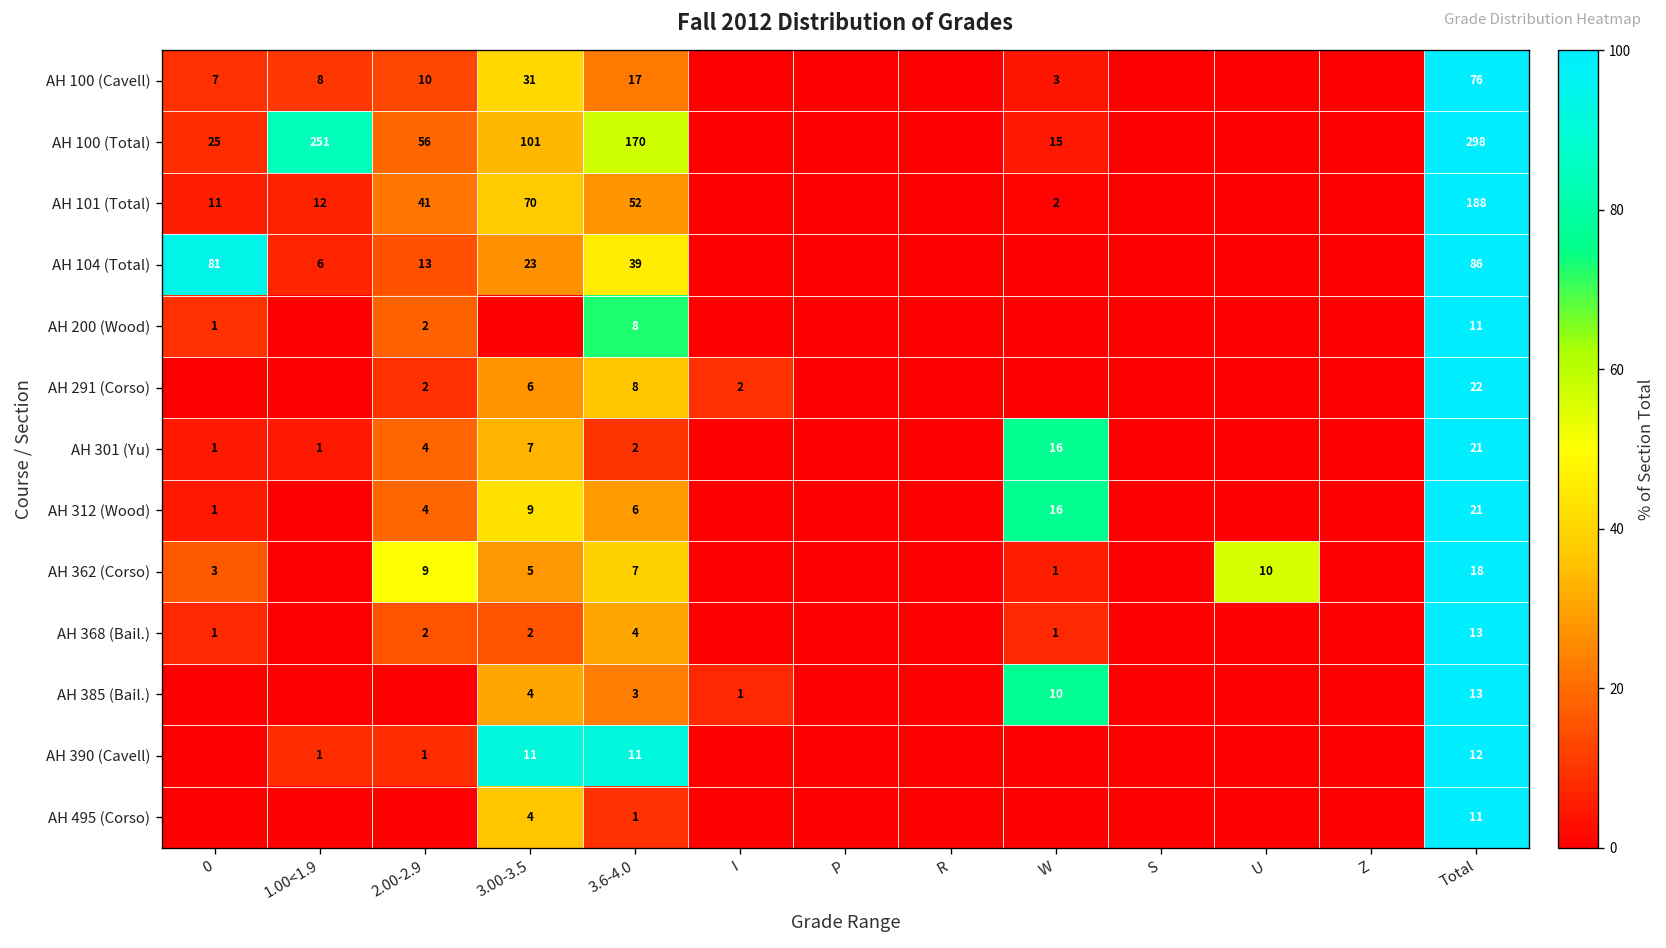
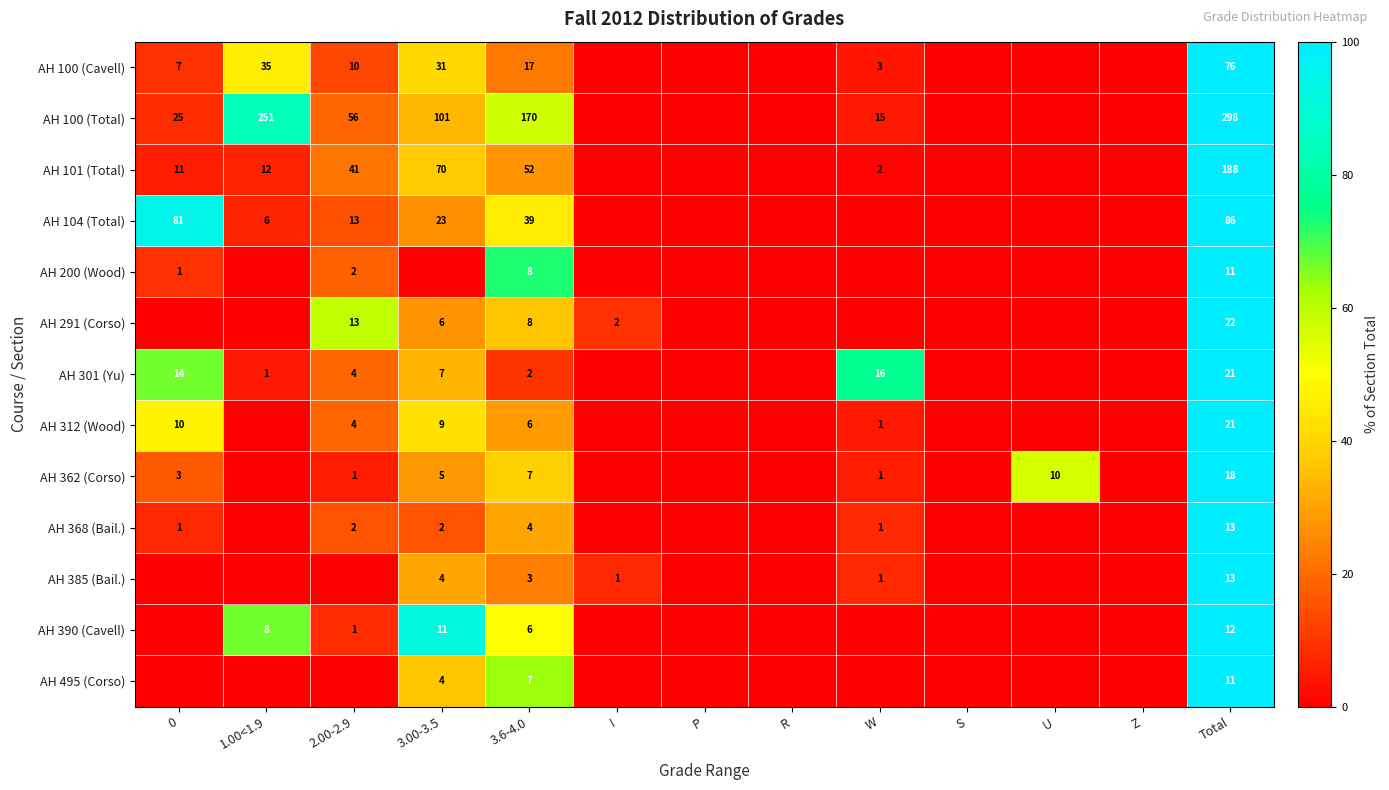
AH 100 (Cavell), 1.00<1.9: 8 -> 35
AH 291 (Corso), 2.00-2.9: 2 -> 13
AH 301 (Yu), 0: 1 -> 14
AH 312 (Wood), 0: 1 -> 10
AH 312 (Wood), W: 16 -> 1
AH 362 (Corso), 2.00-2.9: 9 -> 1
AH 385 (Bail.), W: 10 -> 1
AH 390 (Cavell), 1.00<1.9: 1 -> 8
AH 390 (Cavell), 3.6-4.0: 11 -> 6
AH 495 (Corso), 3.6-4.0: 1 -> 7
